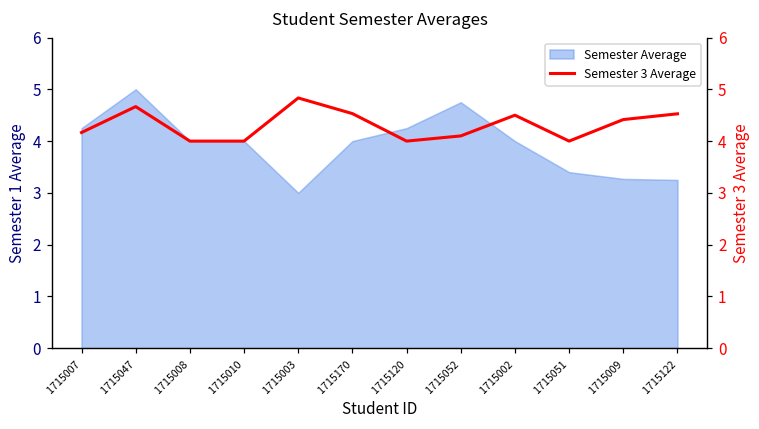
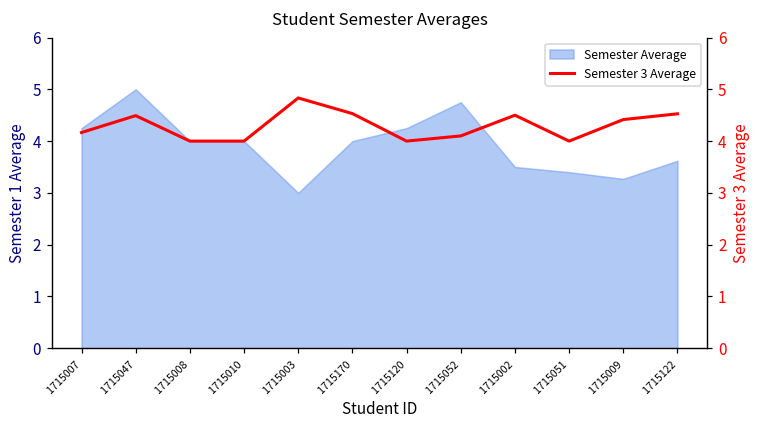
Semester Average, 1715002: 4.0 -> 3.5
Semester Average, 1715122: 3.3 -> 3.6
Semester 3 Average, 1715047: 4.7 -> 4.5
